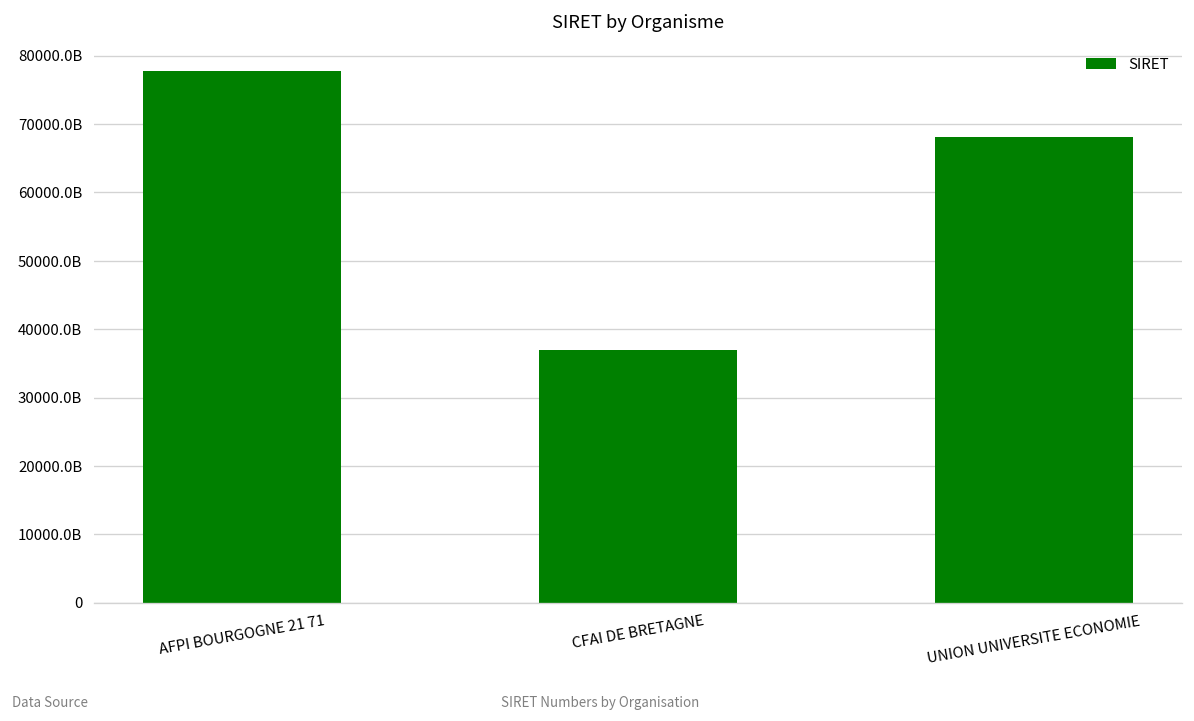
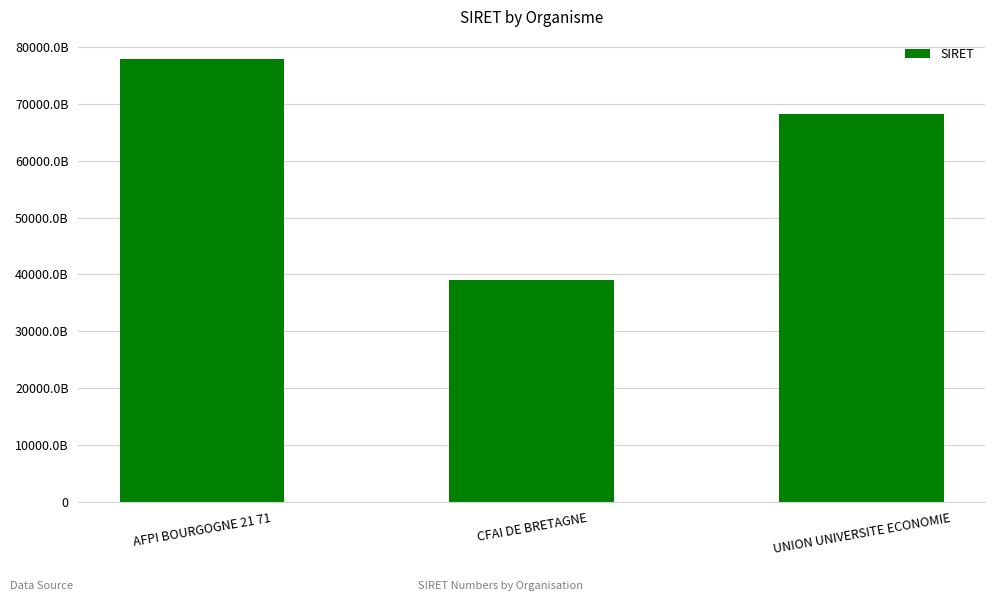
CFAI DE BRETAGNE: 37000000000000 -> 39000000000000
